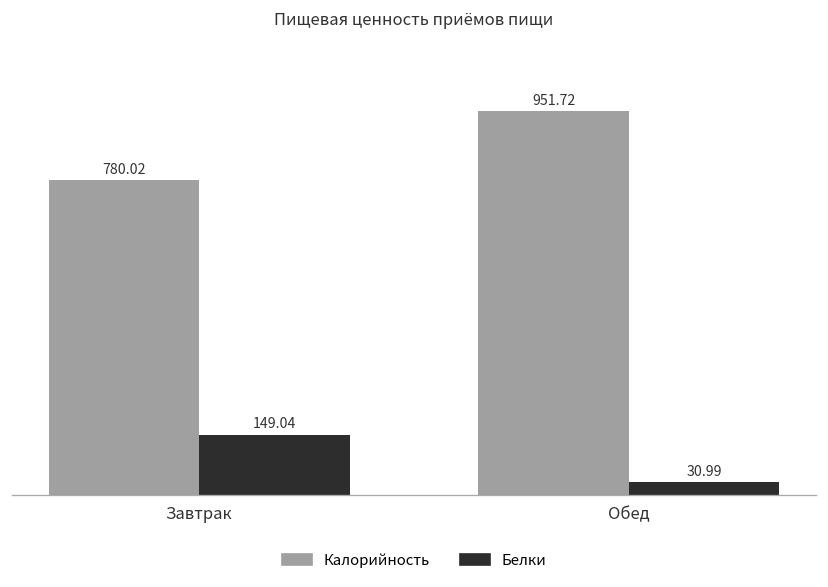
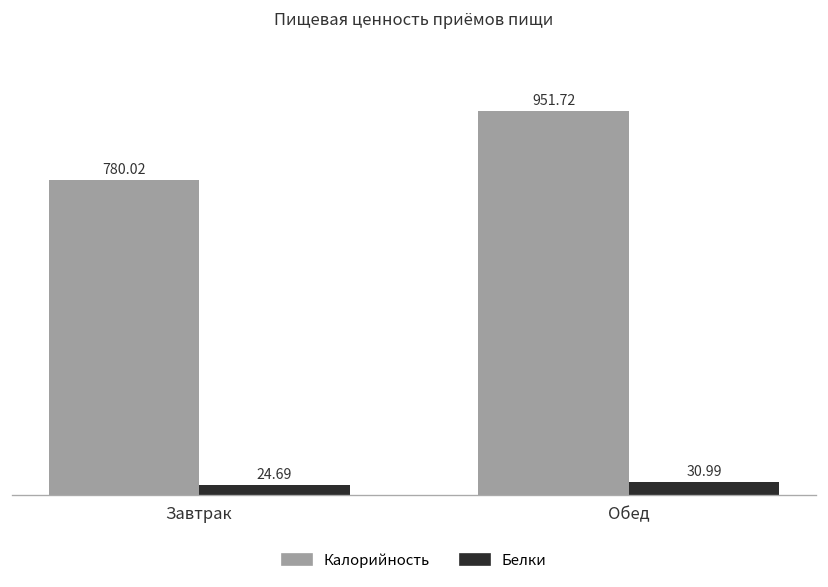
Белки, Завтрак: 149.04 -> 24.69
